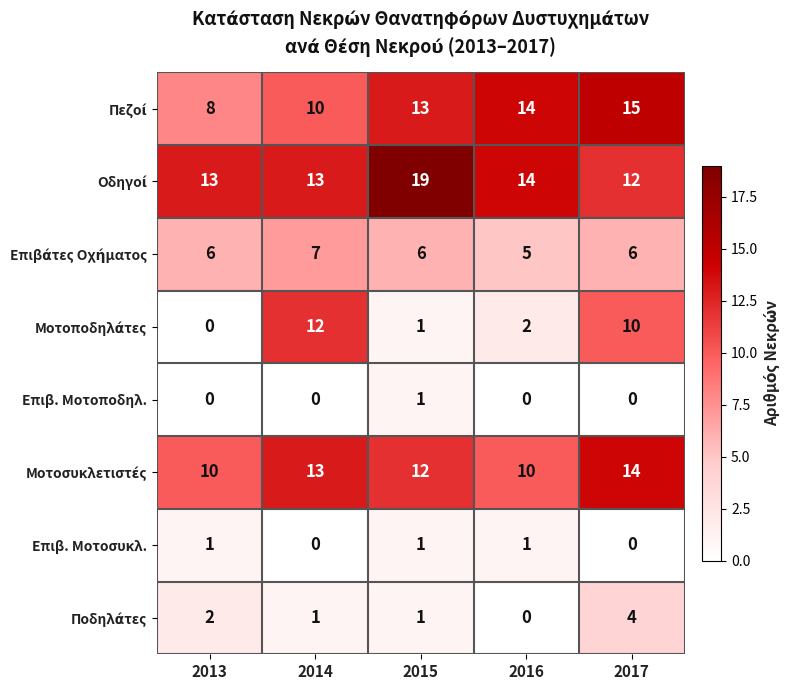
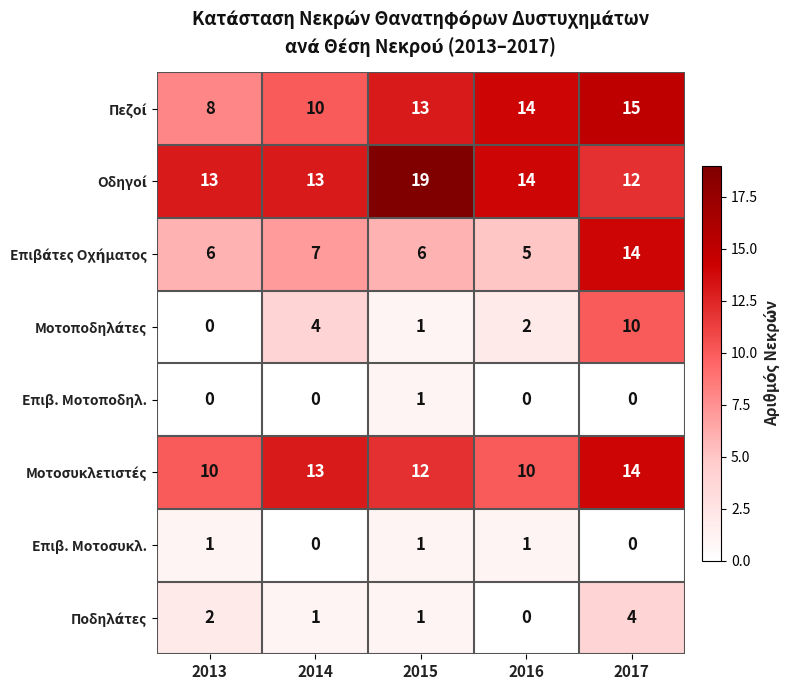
Επιβάτες Οχήματος, 2017: 6 -> 14
Μοτοποδηλάτες, 2014: 12 -> 4
